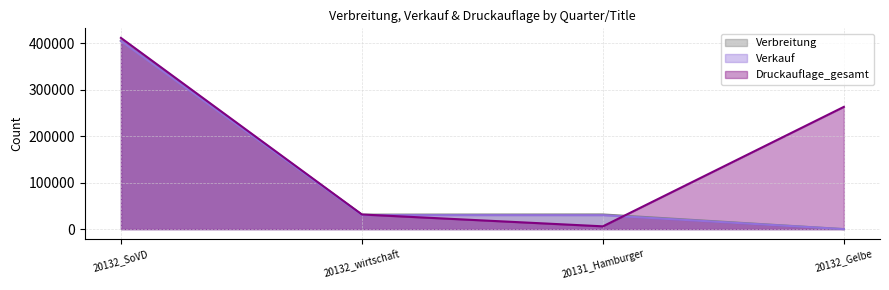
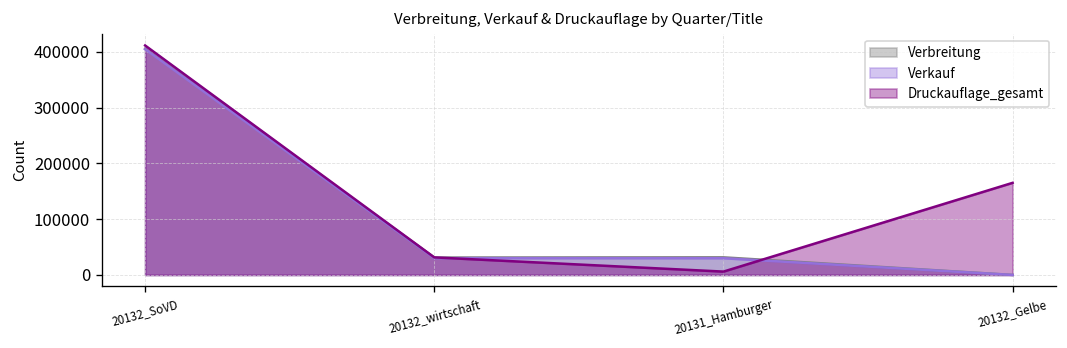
Druckauflage_gesamt, 20132_Gelbe: 260000 -> 170000
